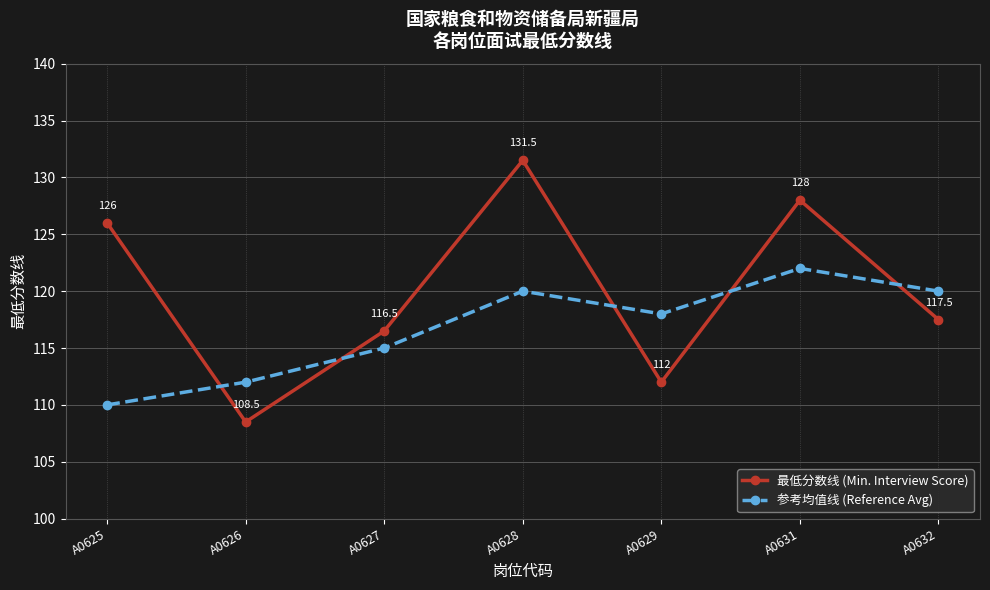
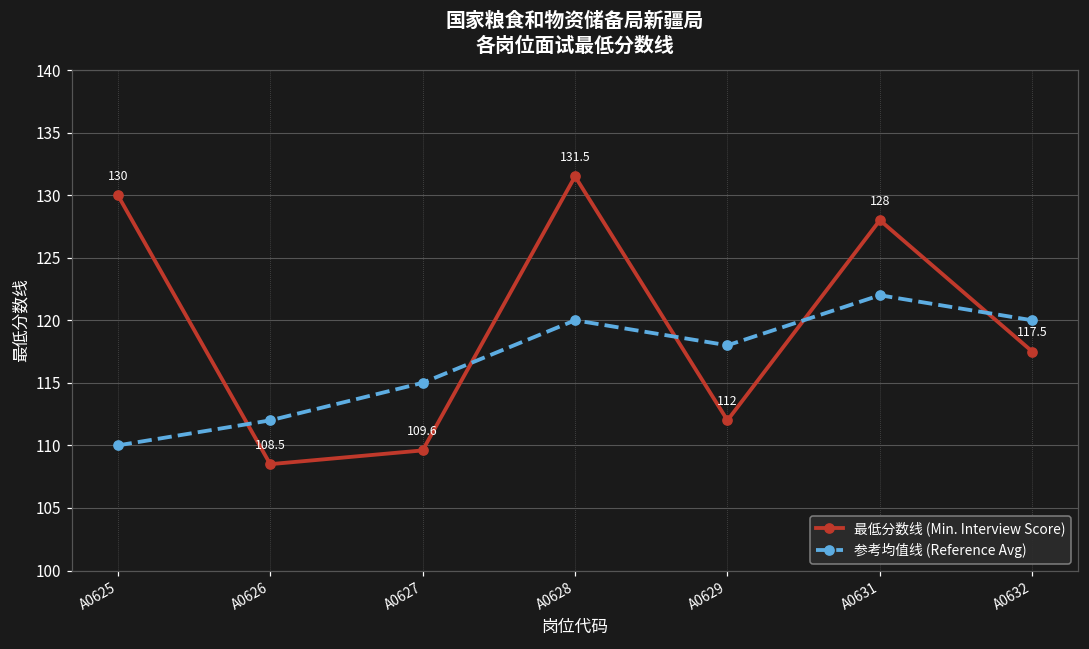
最低分数线 (Min. Interview Score), A0625: 126 -> 130
最低分数线 (Min. Interview Score), A0627: 116.5 -> 109.6
